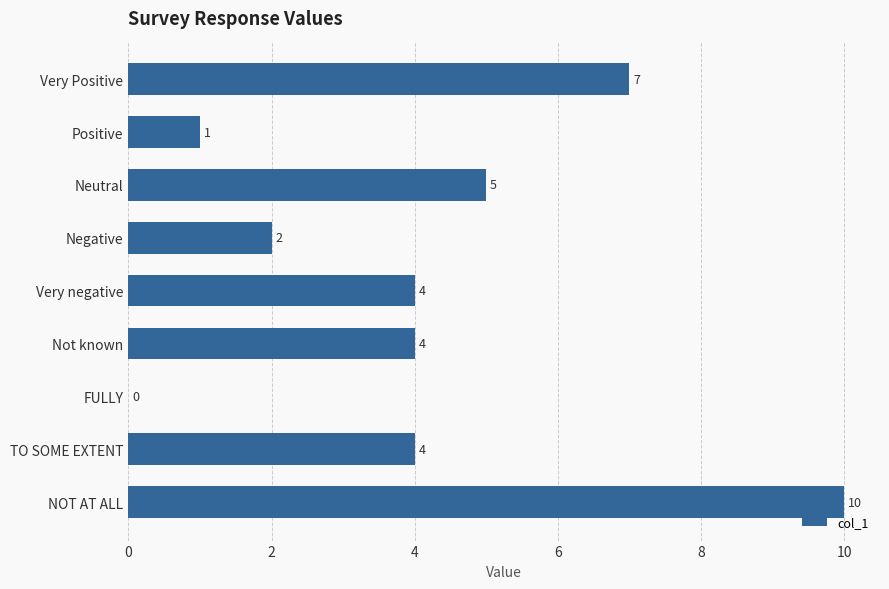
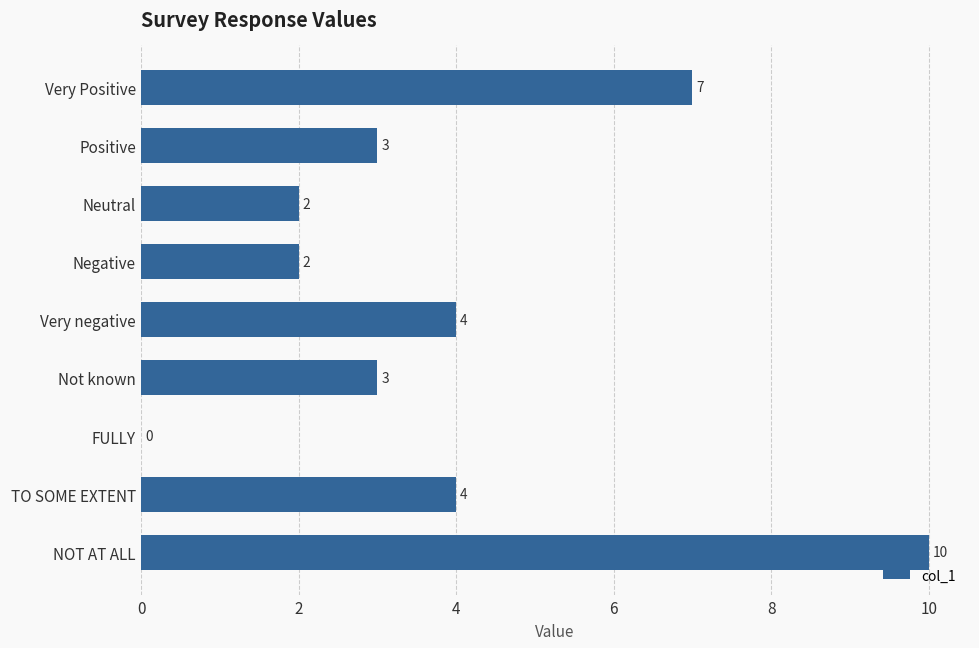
Positive: 1 -> 3
Neutral: 5 -> 2
Not known: 4 -> 3
